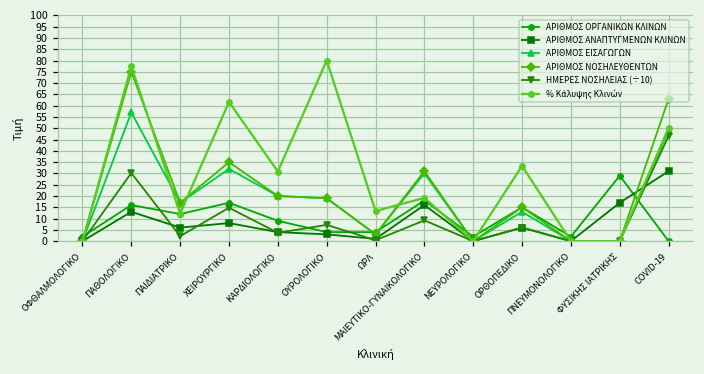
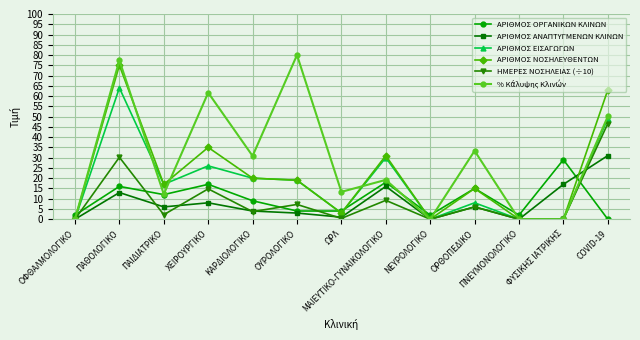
ΑΡΙΘΜΟΣ ΕΙΣΑΓΩΓΩΝ, ΠΑΘΟΛΟΓΙΚΟ: 57 -> 64
ΑΡΙΘΜΟΣ ΕΙΣΑΓΩΓΩΝ, ΧΕΙΡΟΥΡΓΙΚΟ: 32 -> 26
ΑΡΙΘΜΟΣ ΕΙΣΑΓΩΓΩΝ, ΟΡΘΟΠΕΔΙΚΟ: 13 -> 8
